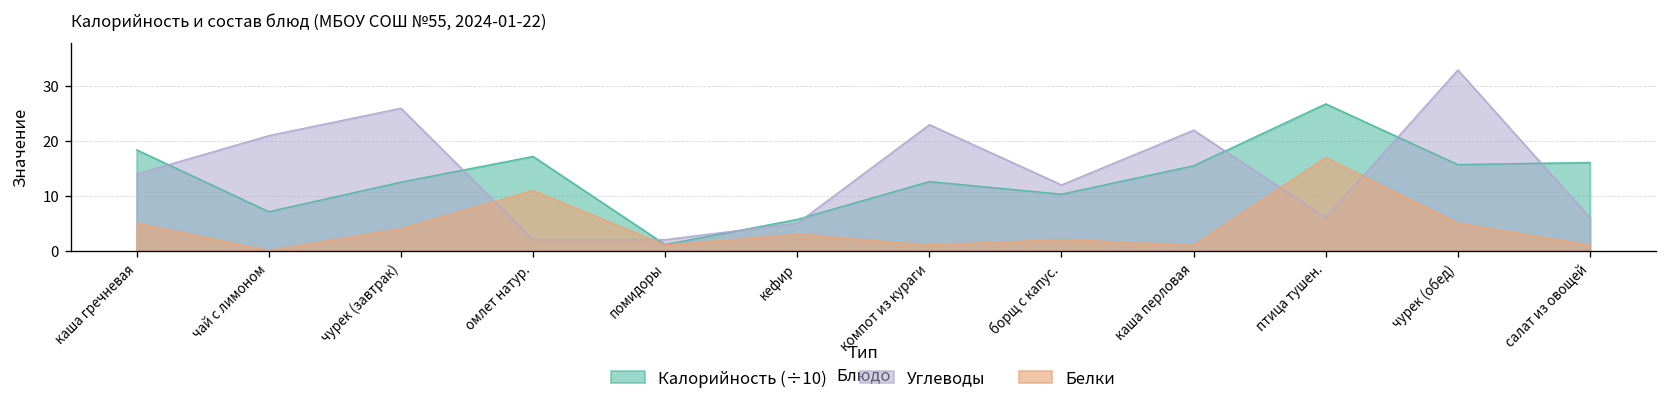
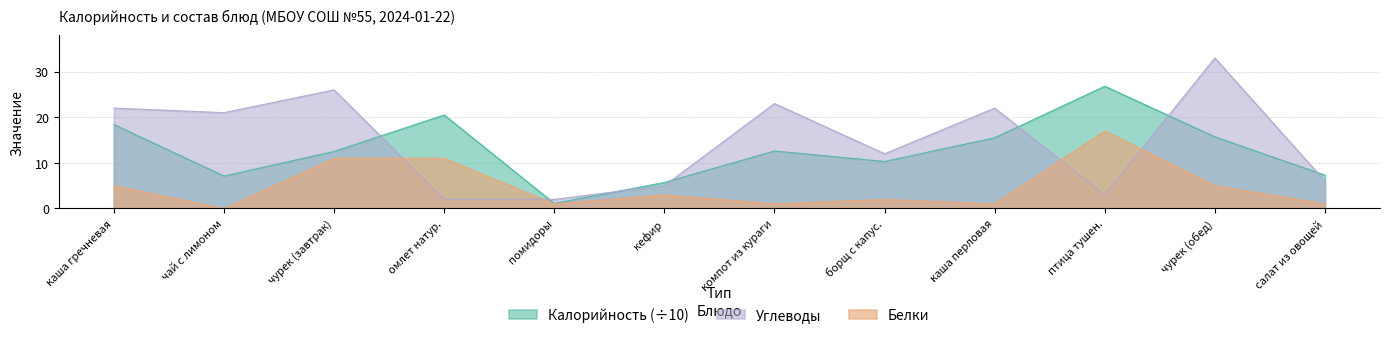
Углеводы, каша гречневая: 14 -> 22
Белки, чурек (завтрак): 4 -> 11
Калорийность (÷10), омлет натур.: 17 -> 21
Углеводы, птица тушен.: 6 -> 3
Калорийность (÷10), салат из овощей: 16 -> 7
